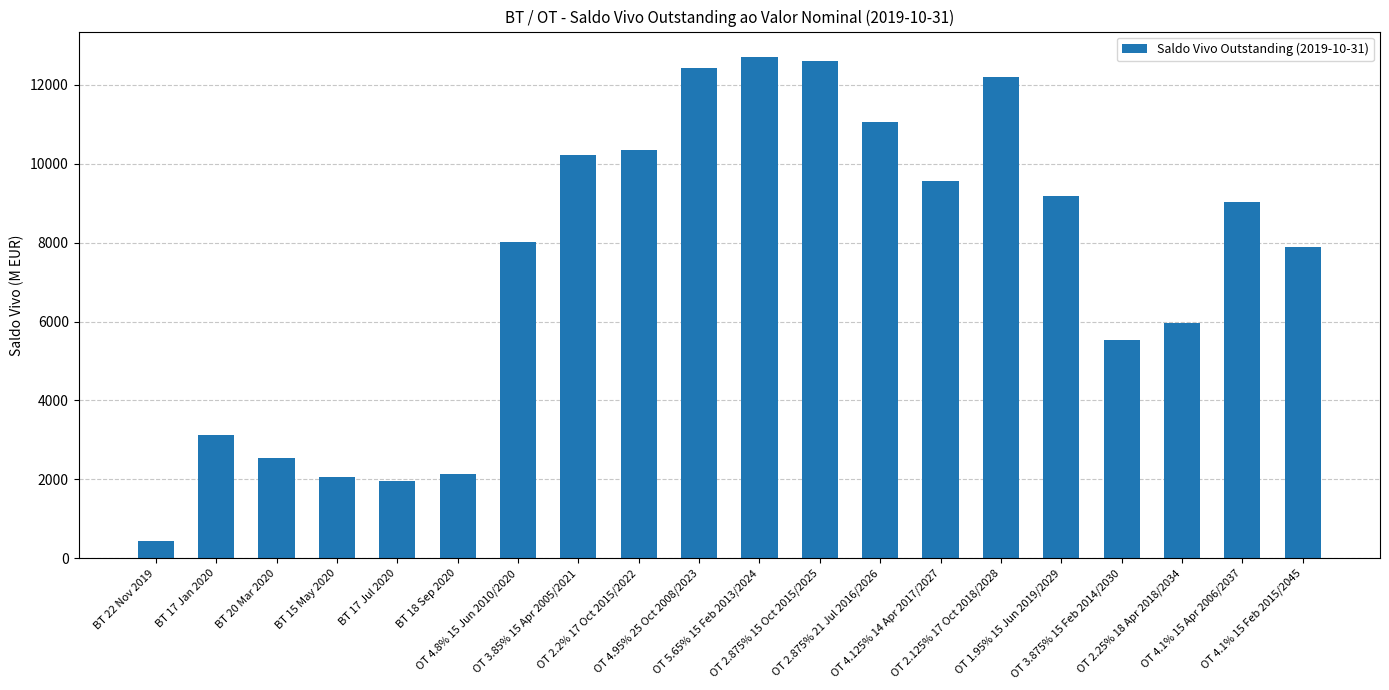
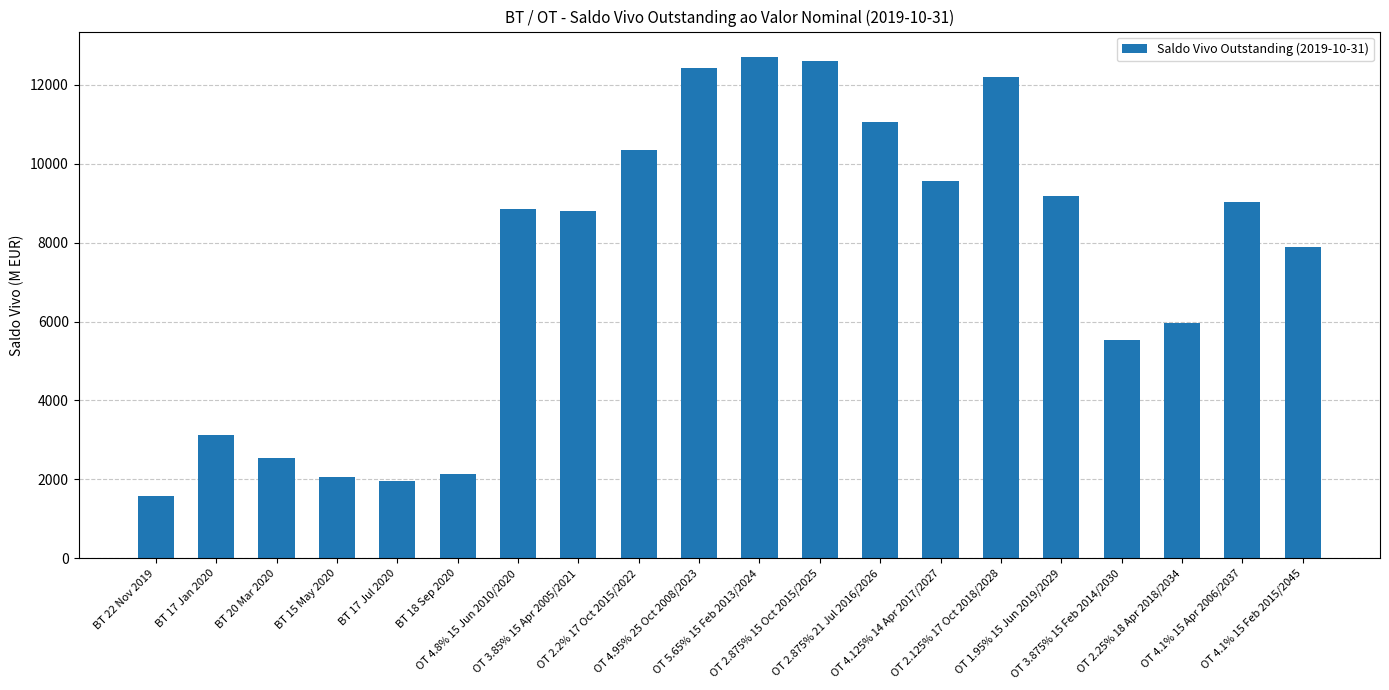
BT 22 Nov 2019: 400 -> 1600
OT 4.8% 15 Jun 2010/2020: 8000 -> 8900
OT 3.85% 15 Apr 2005/2021: 10200 -> 8800
